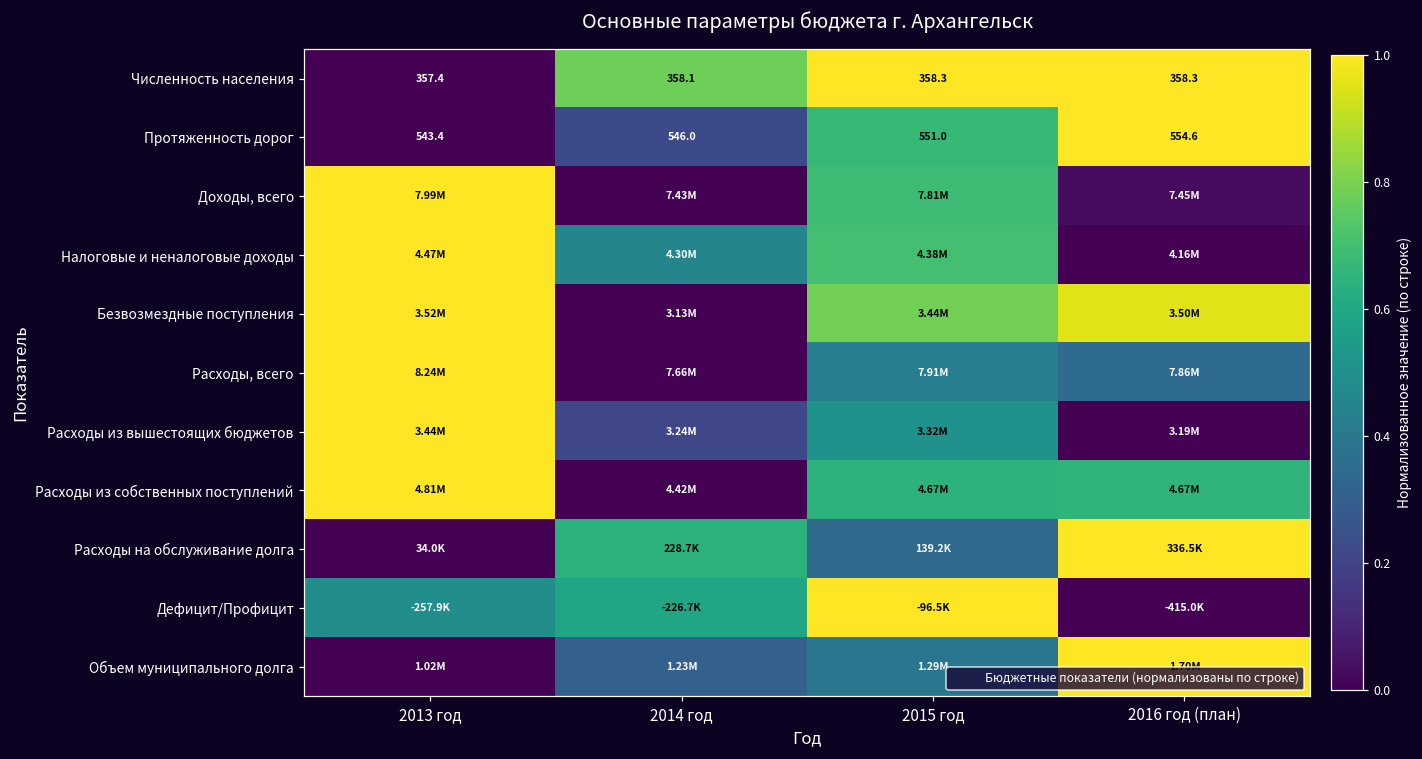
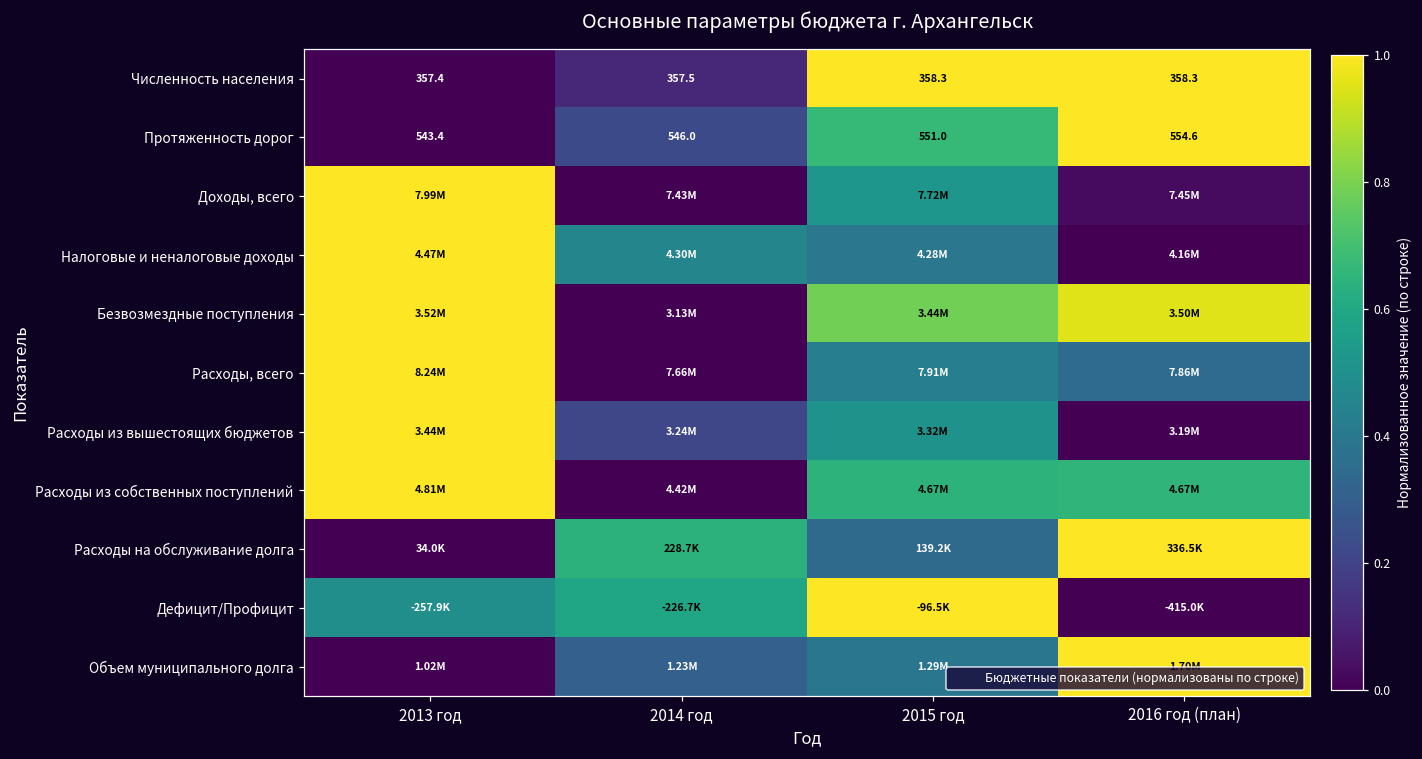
Численность населения, 2014 год: 358.1 -> 357.5
Доходы, всего, 2015 год: 7.81M -> 7.72M
Налоговые и неналоговые доходы, 2015 год: 4.38M -> 4.28M
